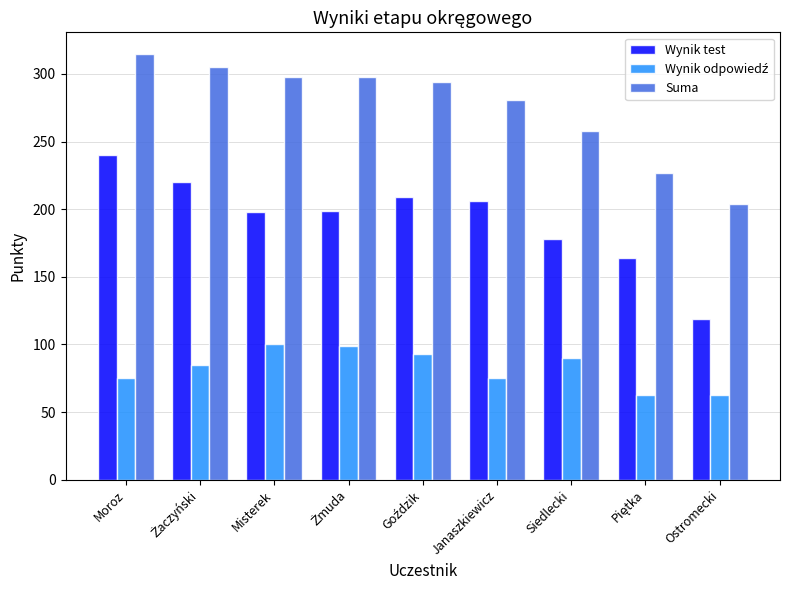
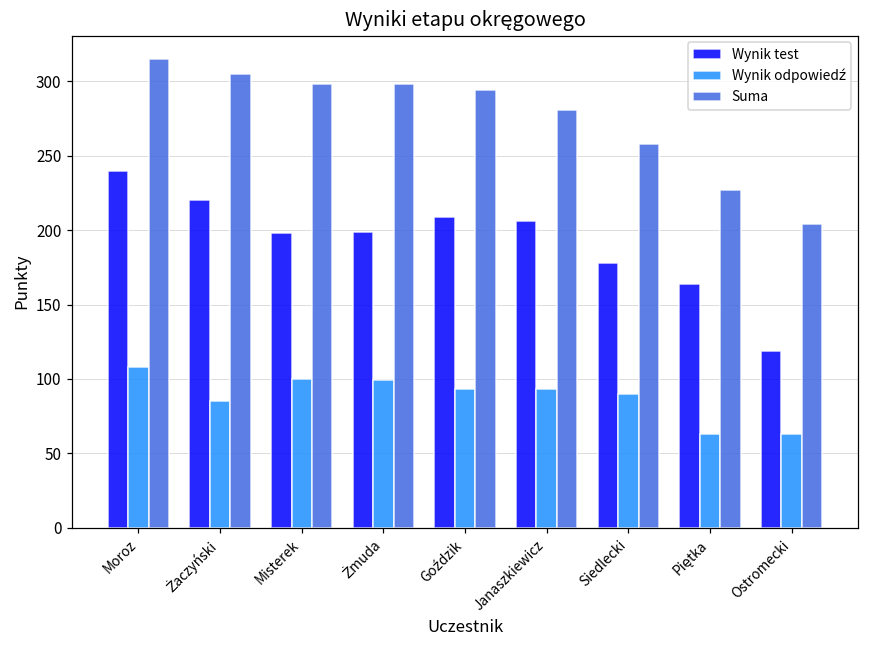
Wynik odpowiedź, Moroz: 75 -> 108
Wynik odpowiedź, Janaszkiewicz: 75 -> 93
